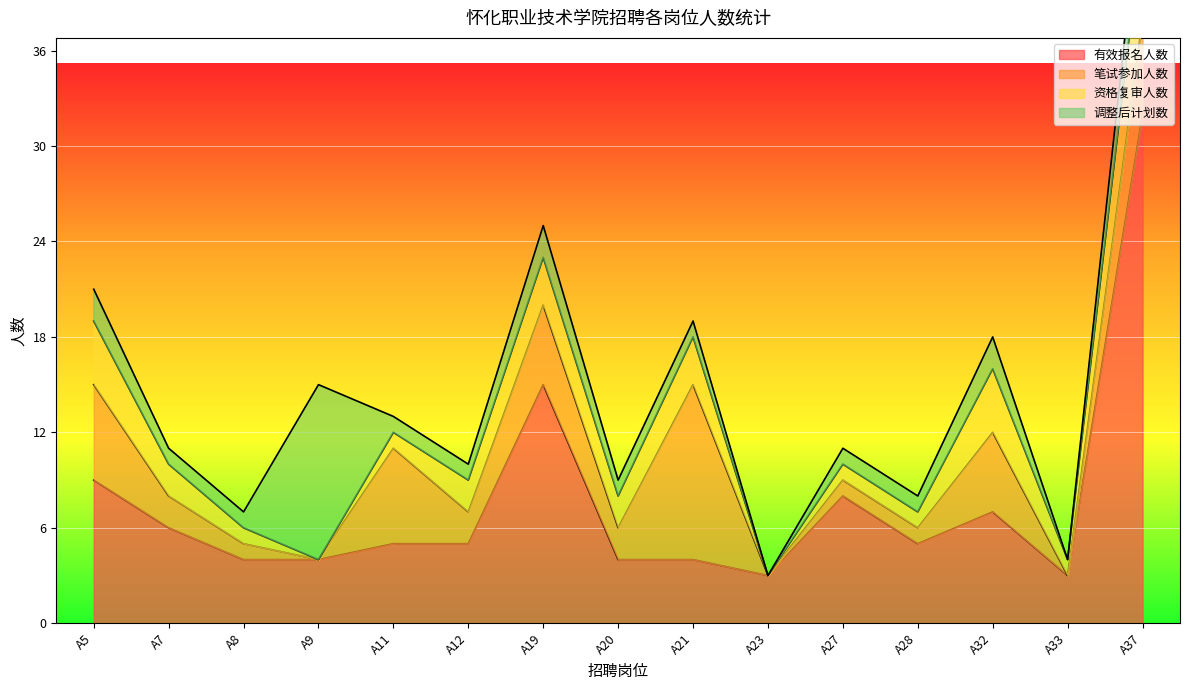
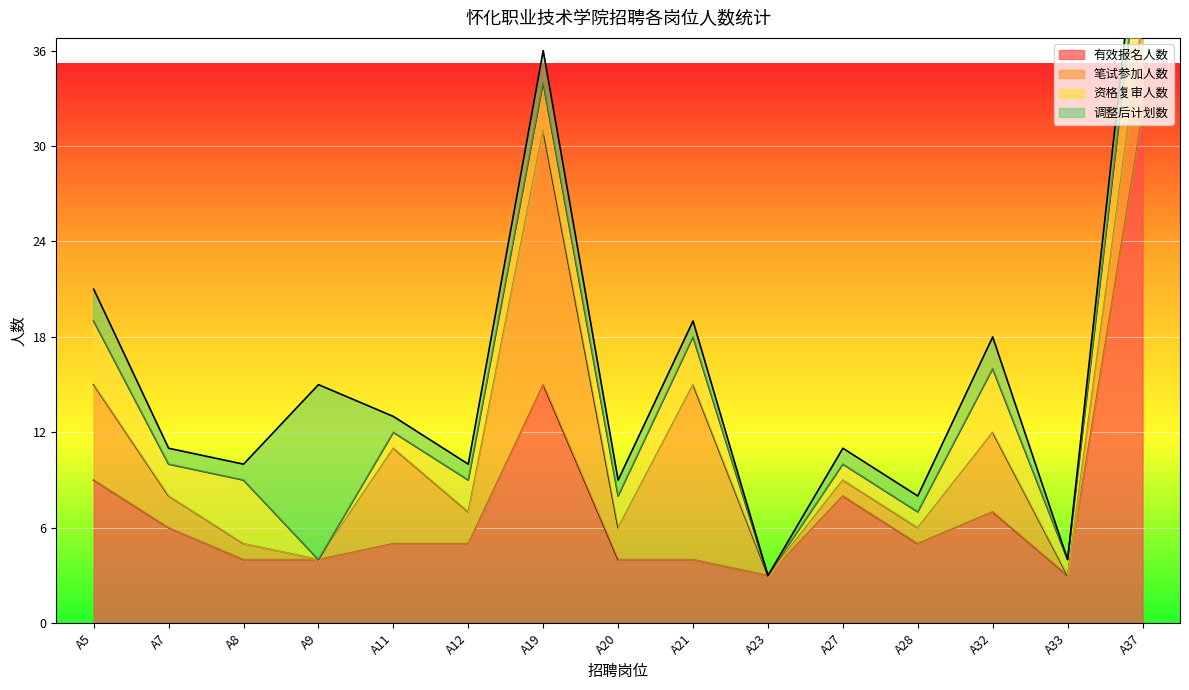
资格复审人数, A8: 1 -> 4
笔试参加人数, A19: 5 -> 16
